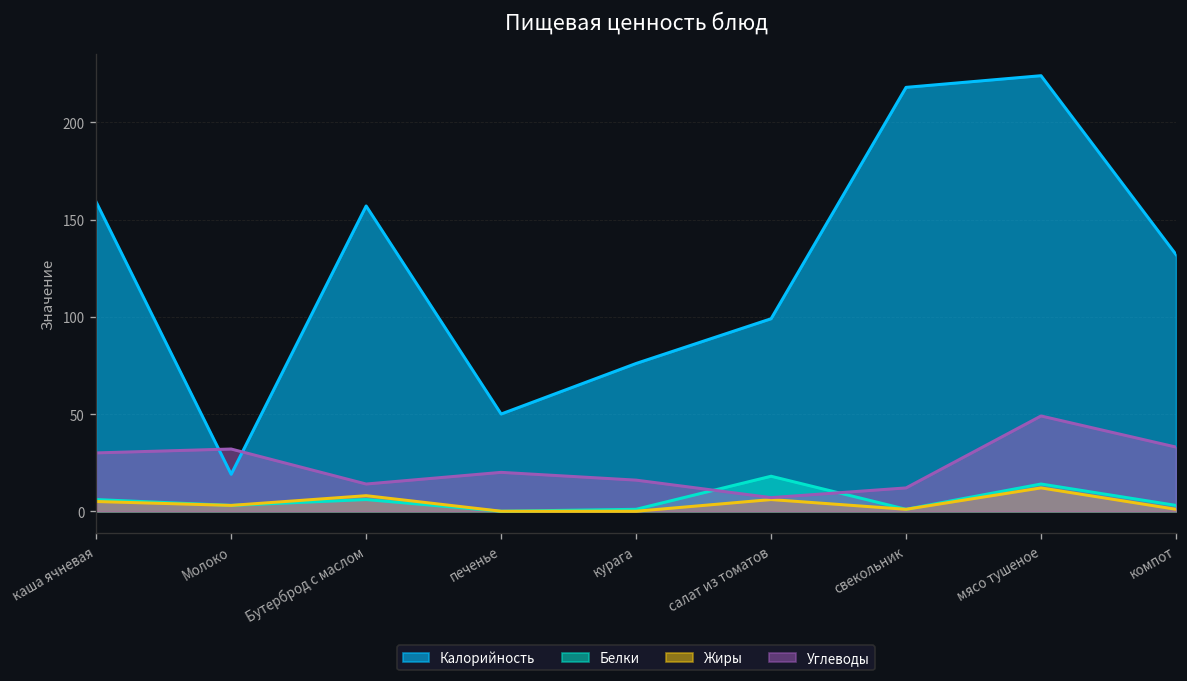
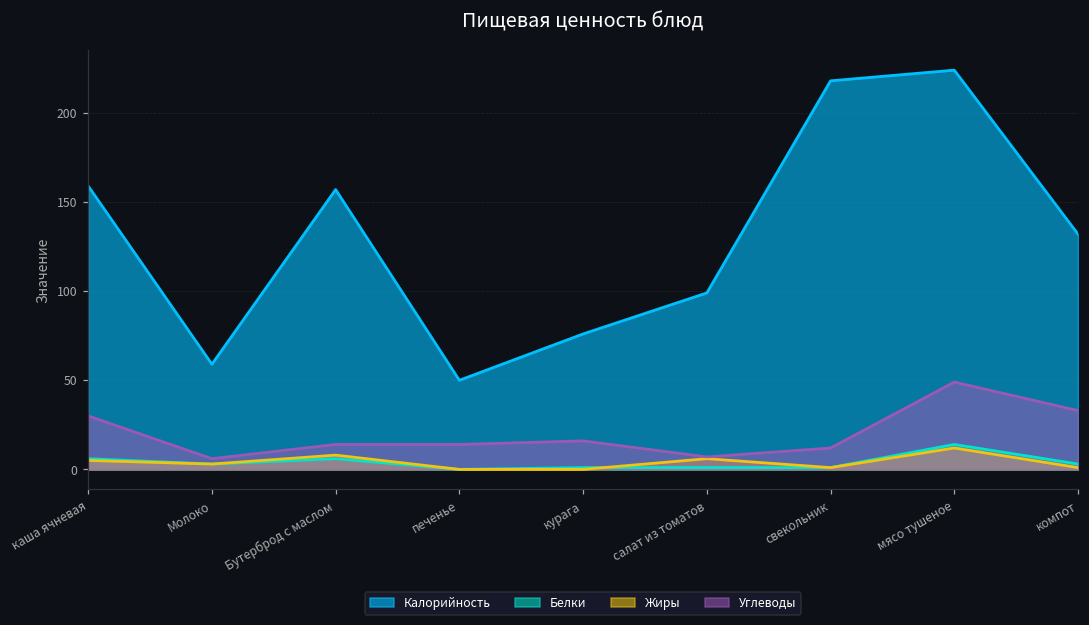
Калорийность, Молоко: 19 -> 59
Углеводы, Молоко: 32 -> 6
Углеводы, печенье: 20 -> 14
Белки, салат из томатов: 18 -> 1
